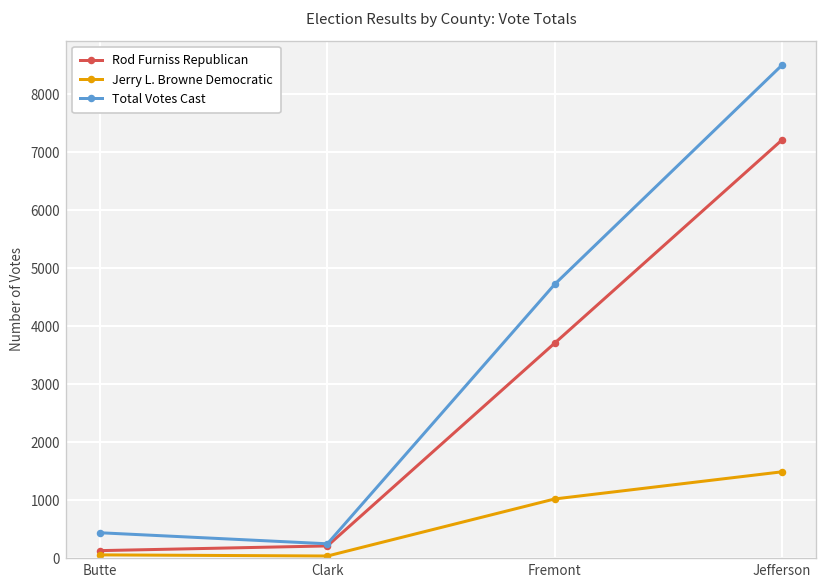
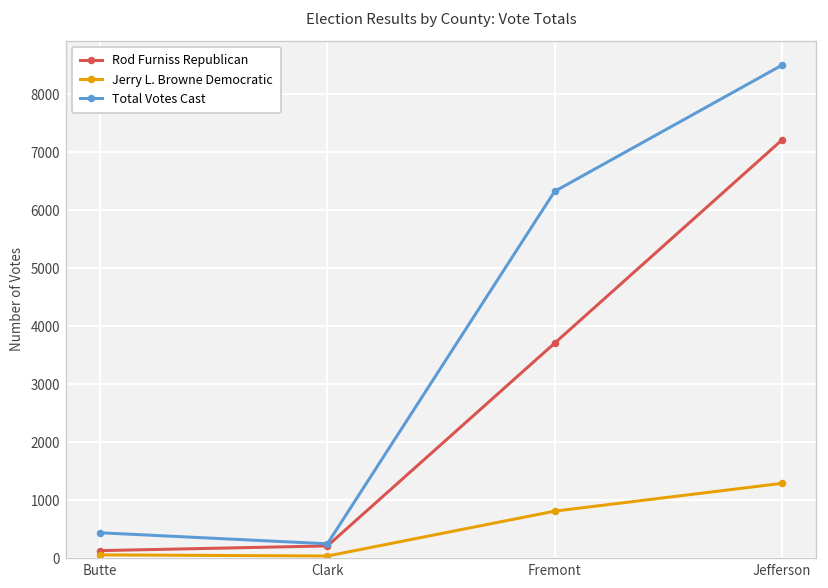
Jerry L. Browne Democratic, Fremont: 1000 -> 800
Total Votes Cast, Fremont: 4700 -> 6300
Jerry L. Browne Democratic, Jefferson: 1500 -> 1300
